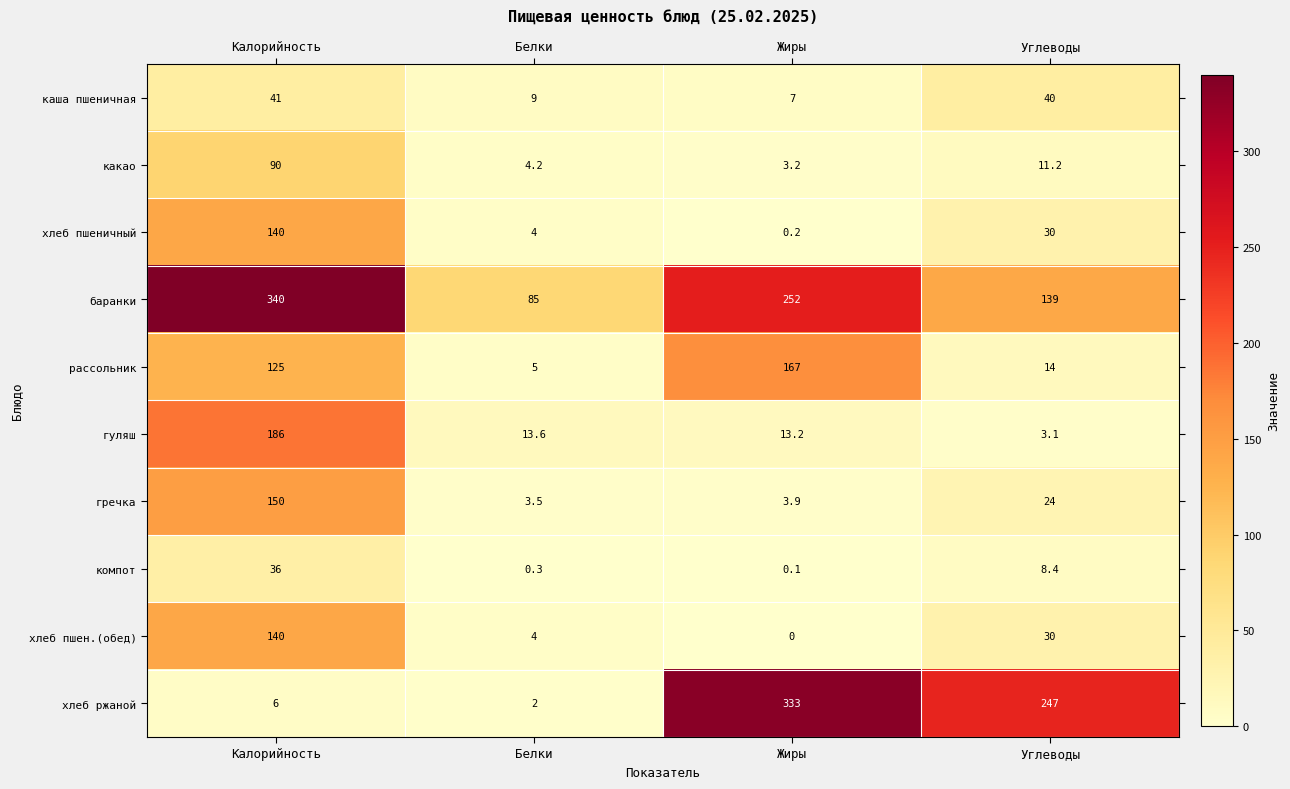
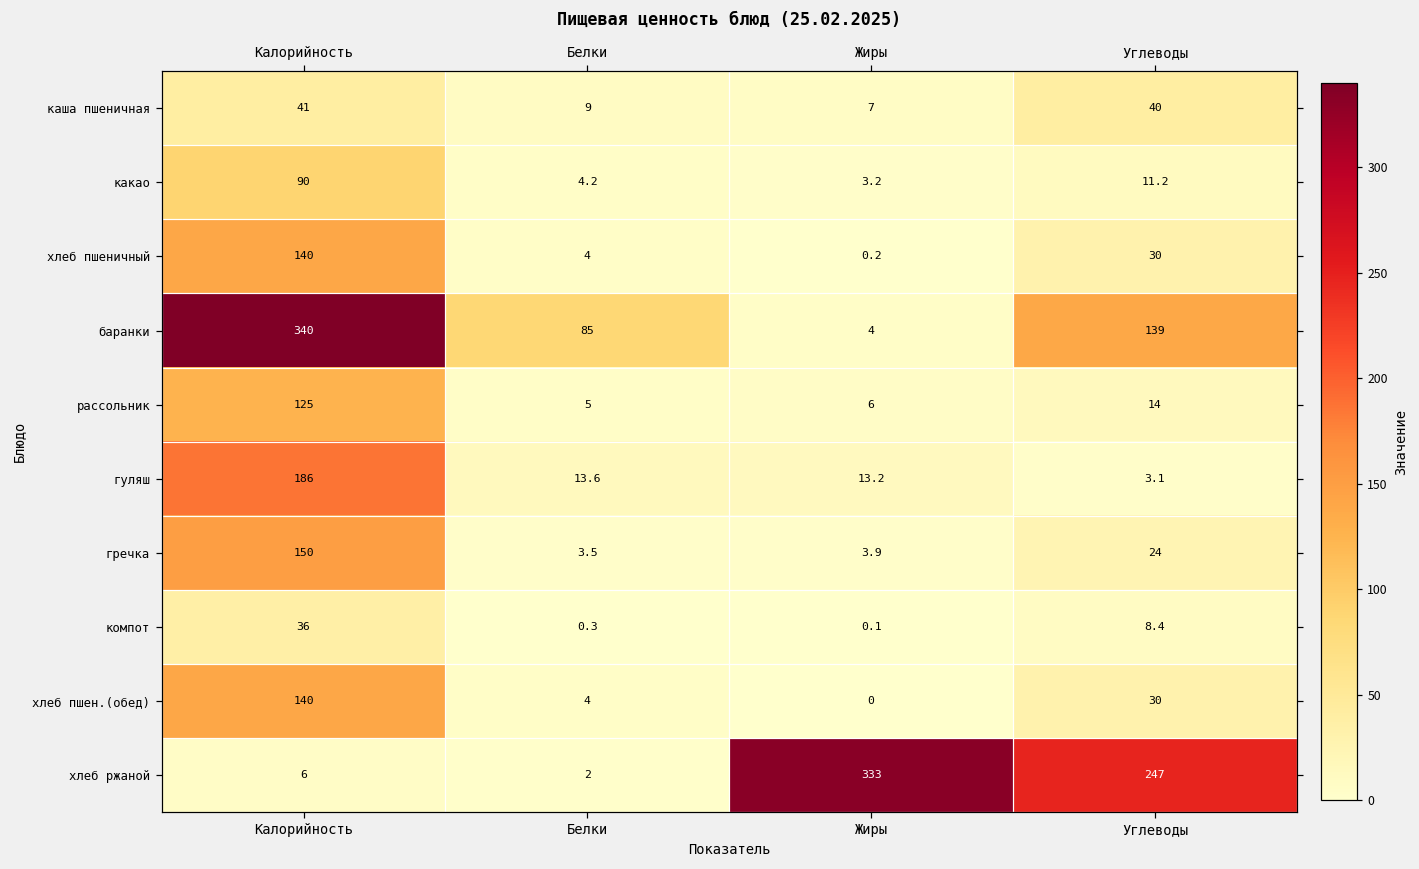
баранки, Жиры: 252 -> 4
рассольник, Жиры: 167 -> 6
